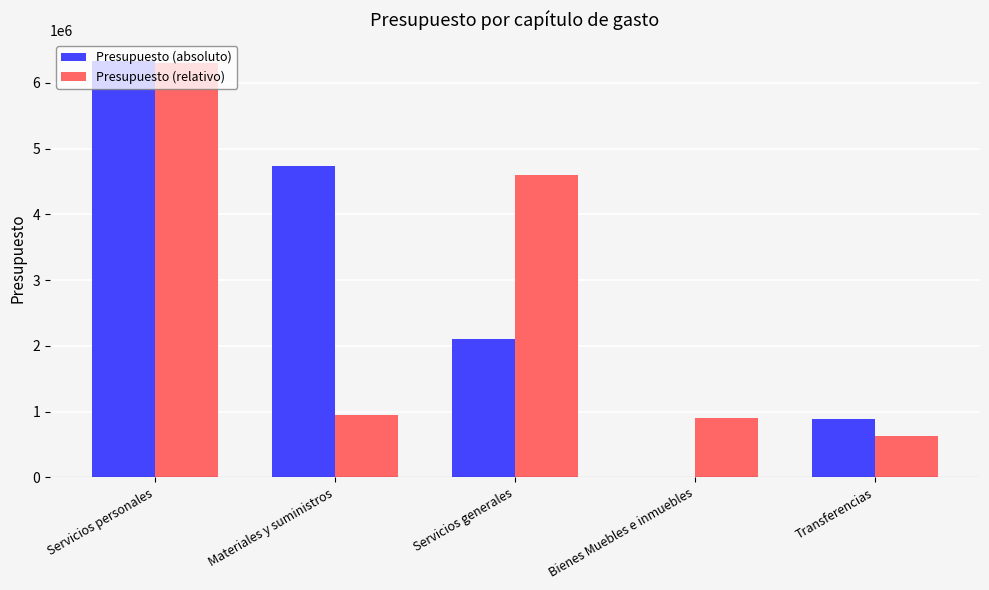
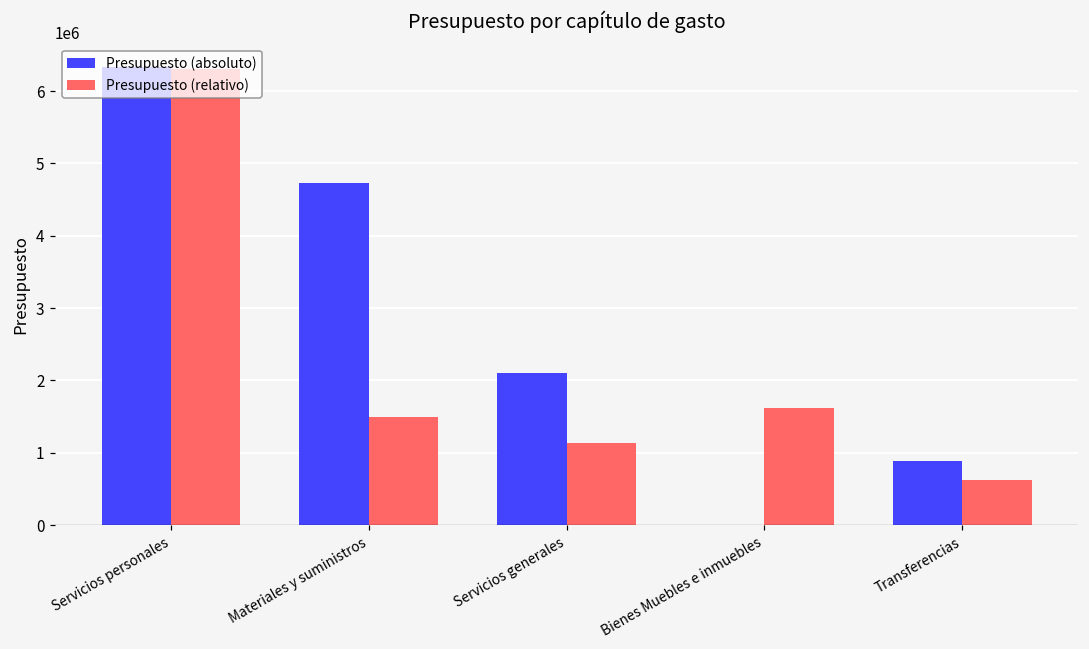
Presupuesto (relativo), Materiales y suministros: 1000000 -> 1500000
Presupuesto (relativo), Servicios generales: 4600000 -> 1100000
Presupuesto (relativo), Bienes Muebles e inmuebles: 900000 -> 1600000
